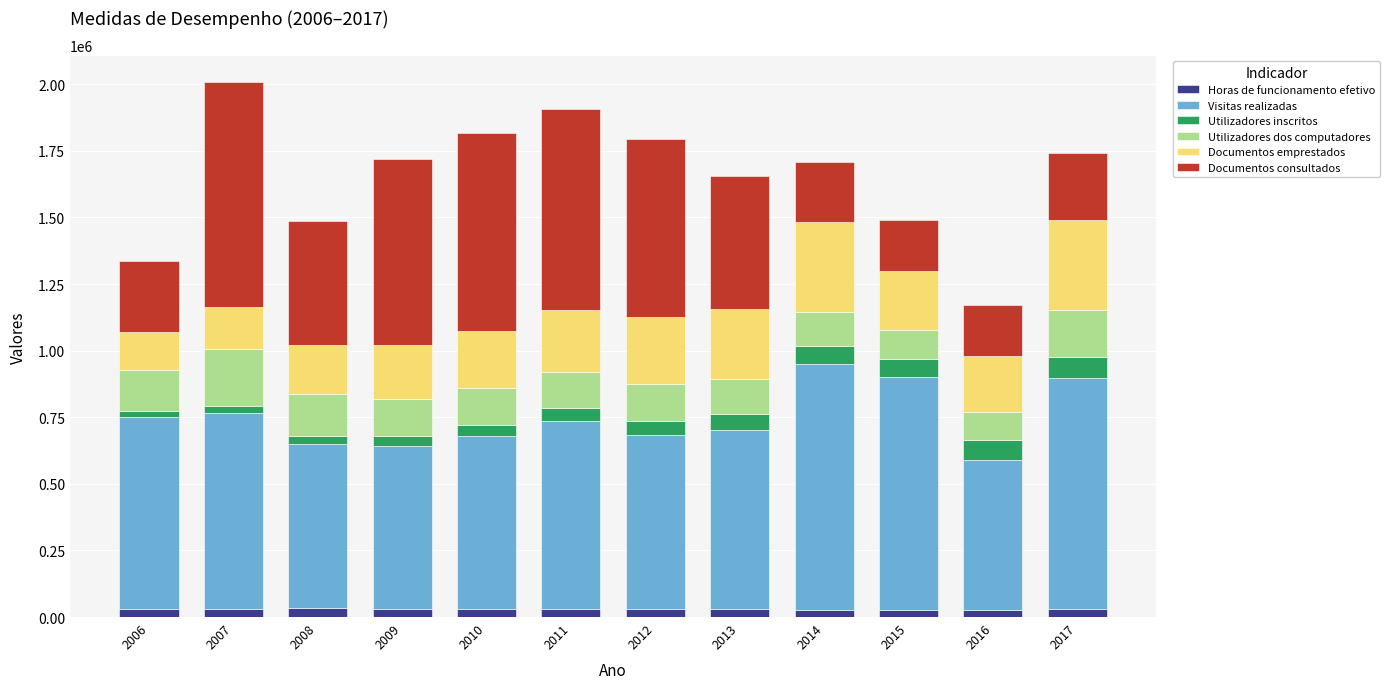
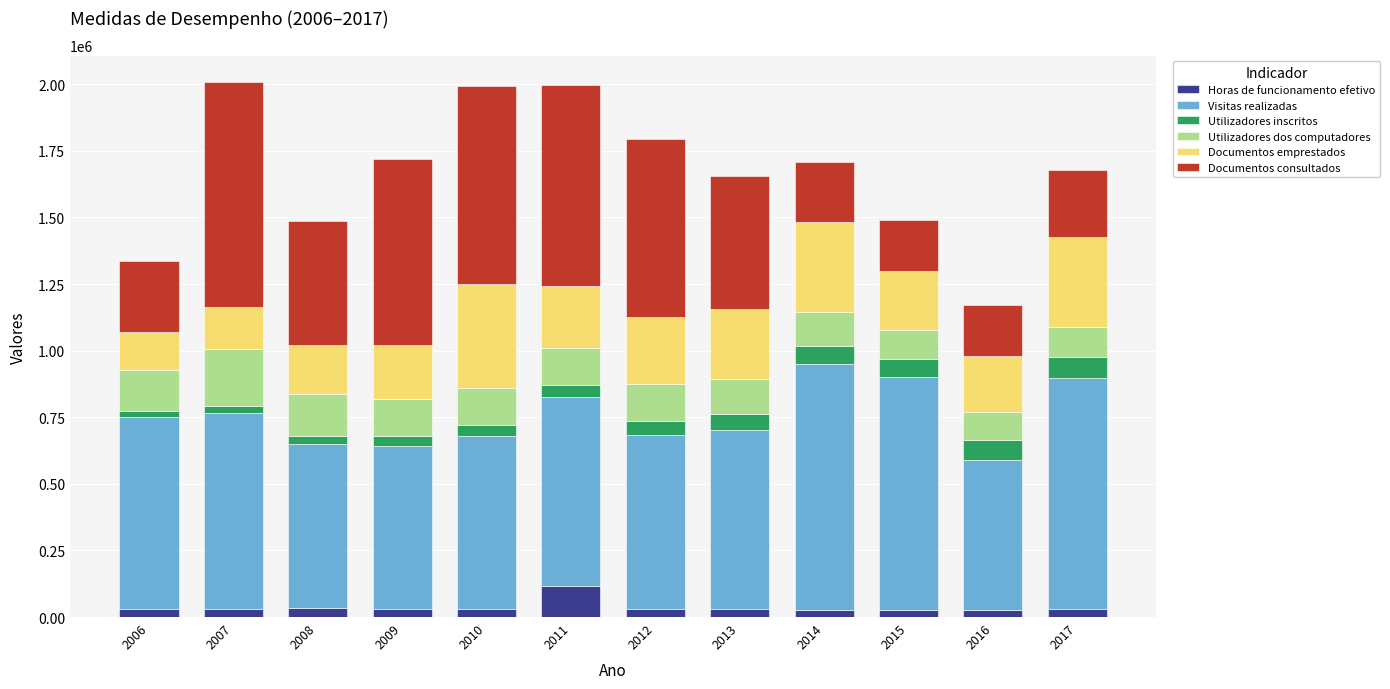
Documentos emprestados, 2010: 210000 -> 390000
Horas de funcionamento efetivo, 2011: 30000 -> 120000
Utilizadores dos computadores, 2017: 180000 -> 110000
